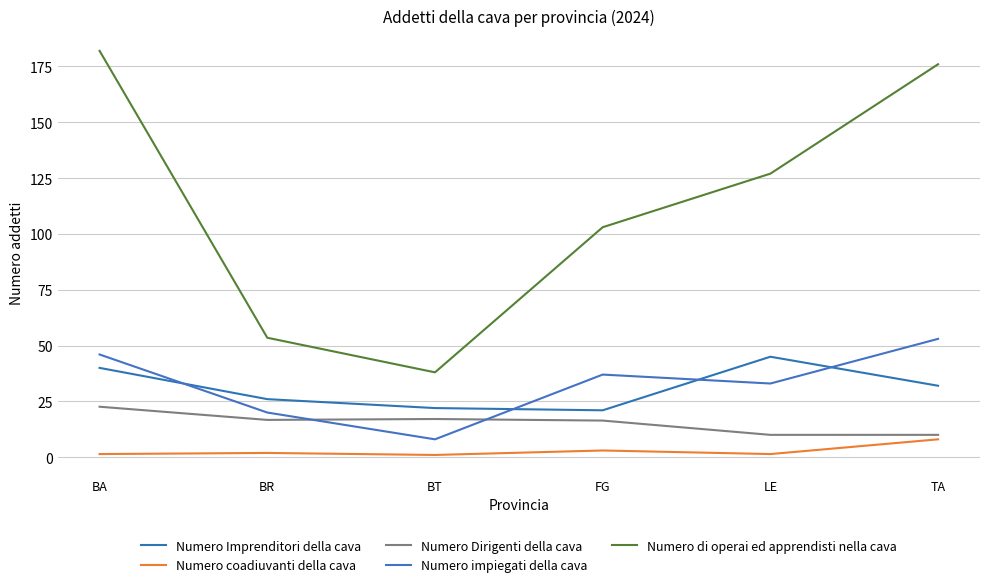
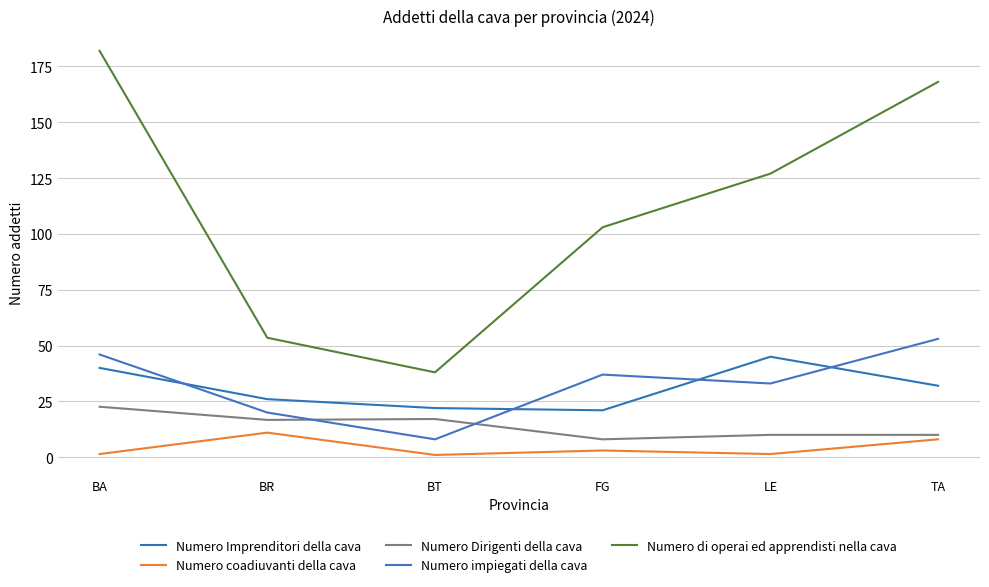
Numero coadiuvanti della cava, BR: 2 -> 11
Numero Dirigenti della cava, FG: 16 -> 8
Numero di operai ed apprendisti nella cava, TA: 176 -> 168
